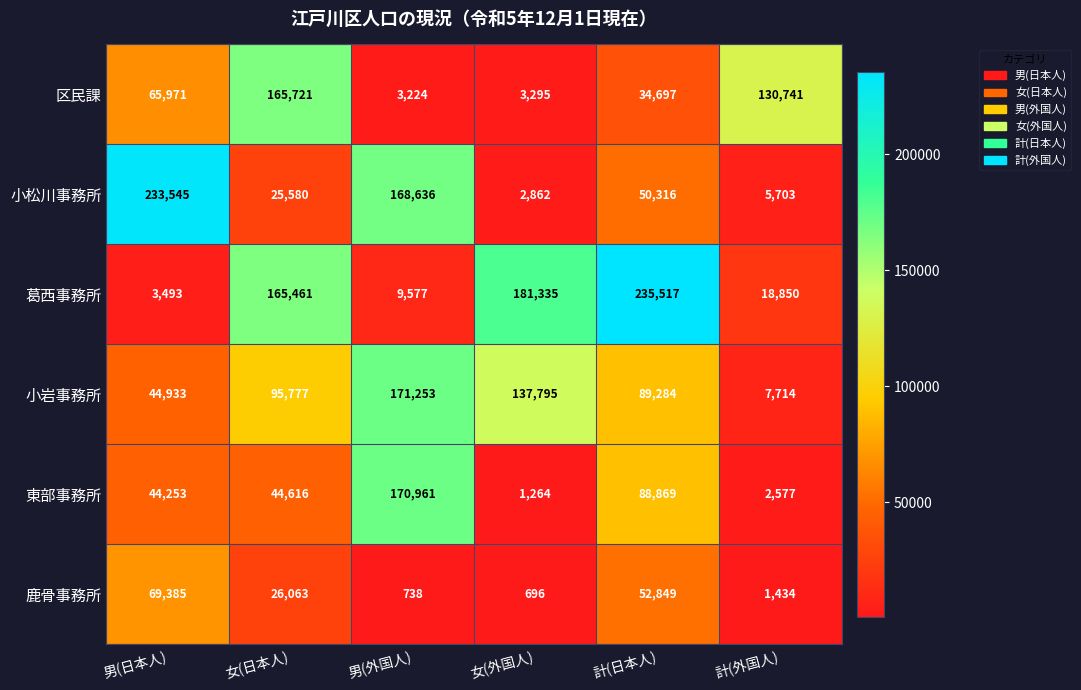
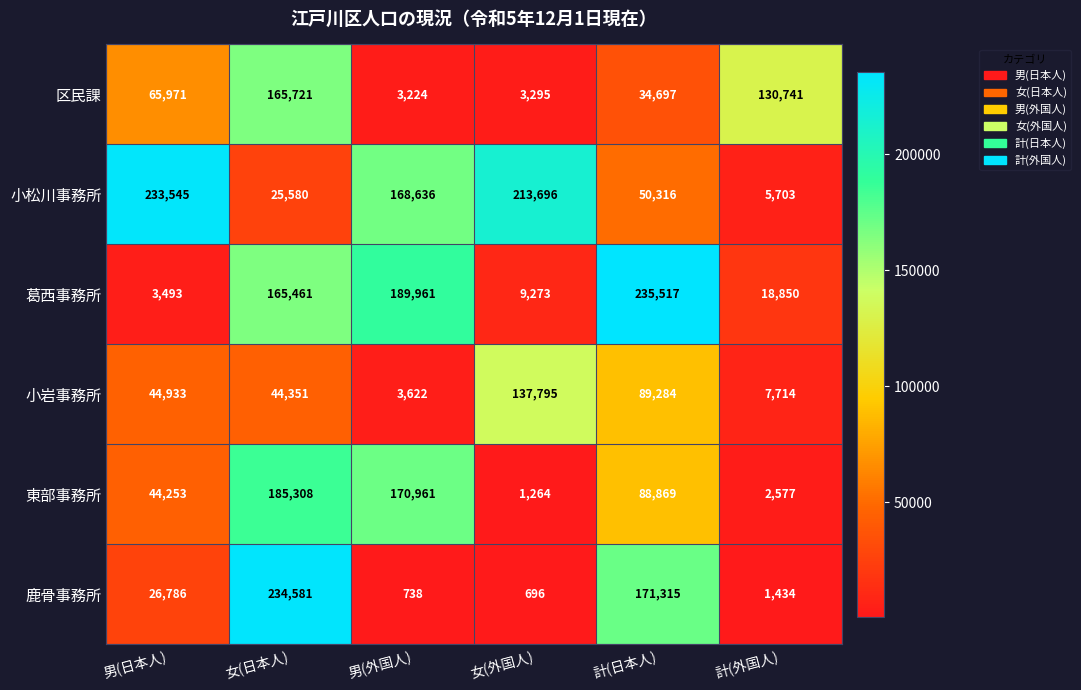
小松川事務所, 女(外国人): 2,862 -> 213,696
葛西事務所, 男(外国人): 9,577 -> 189,961
葛西事務所, 女(外国人): 181,335 -> 9,273
小岩事務所, 女(日本人): 95,777 -> 44,351
小岩事務所, 男(外国人): 171,253 -> 3,622
東部事務所, 女(日本人): 44,616 -> 185,308
鹿骨事務所, 男(日本人): 69,385 -> 26,786
鹿骨事務所, 女(日本人): 26,063 -> 234,581
鹿骨事務所, 計(日本人): 52,849 -> 171,315
